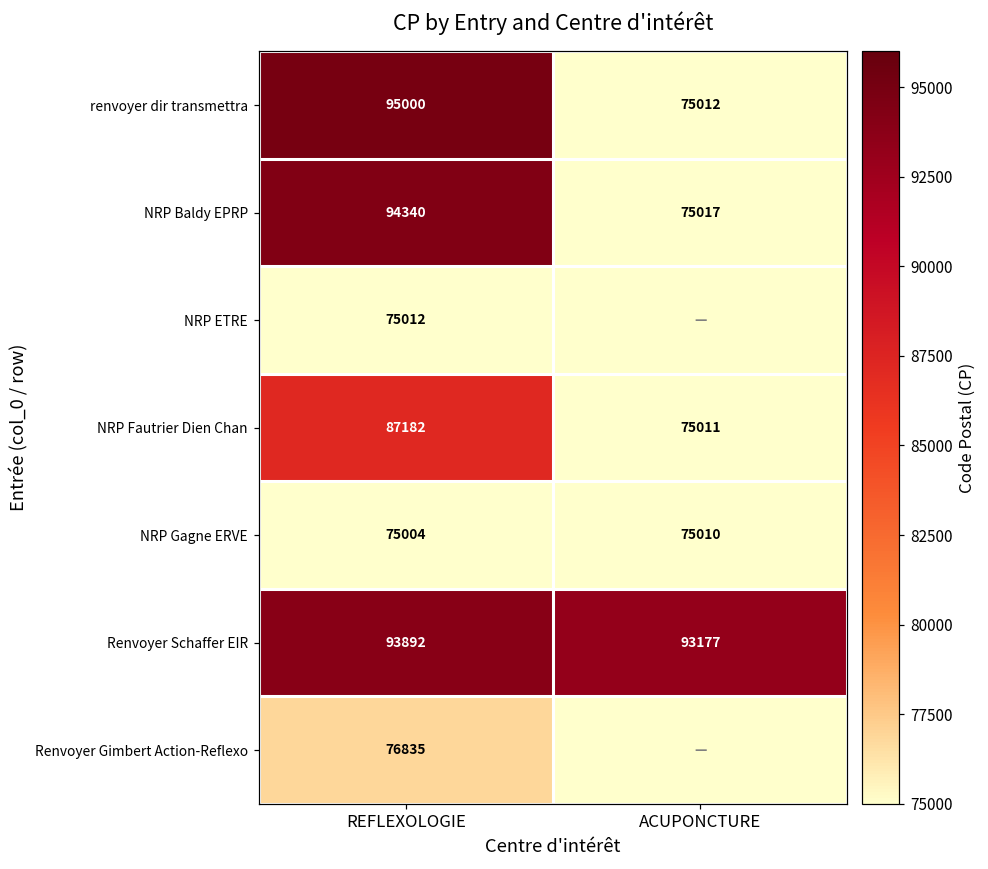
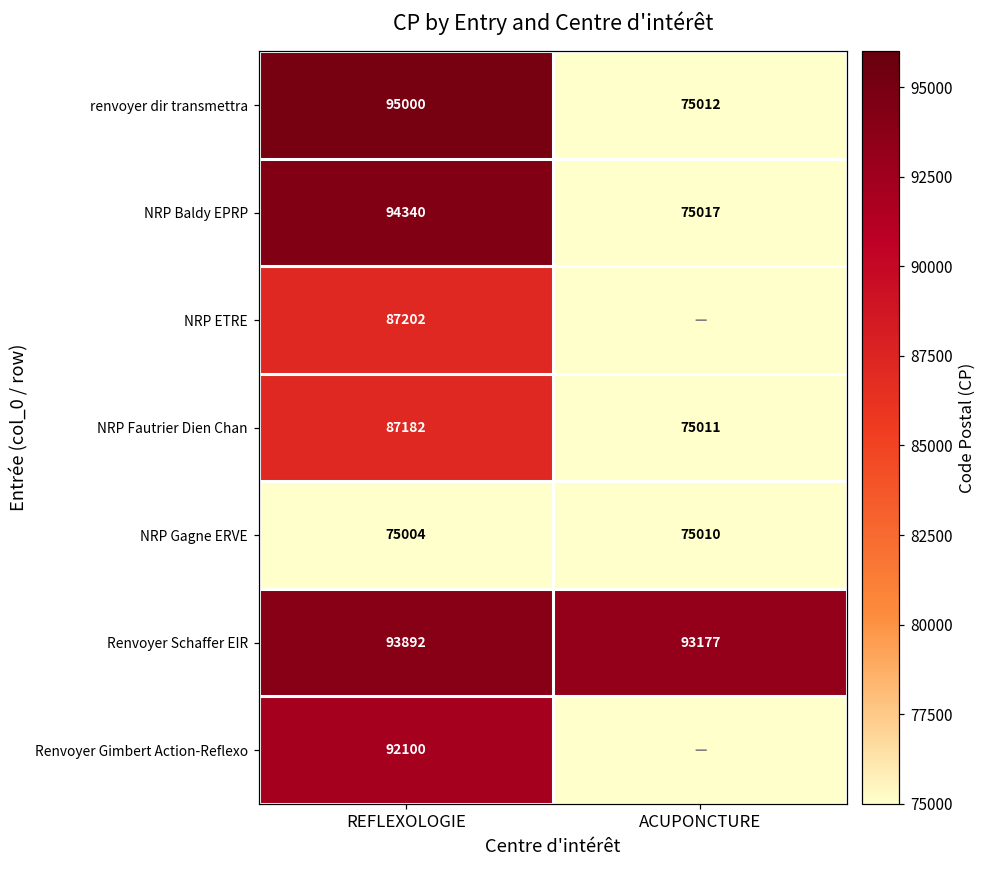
NRP ETRE, REFLEXOLOGIE: 75012 -> 87202
Renvoyer Gimbert Action-Reflexo, REFLEXOLOGIE: 76835 -> 92100
